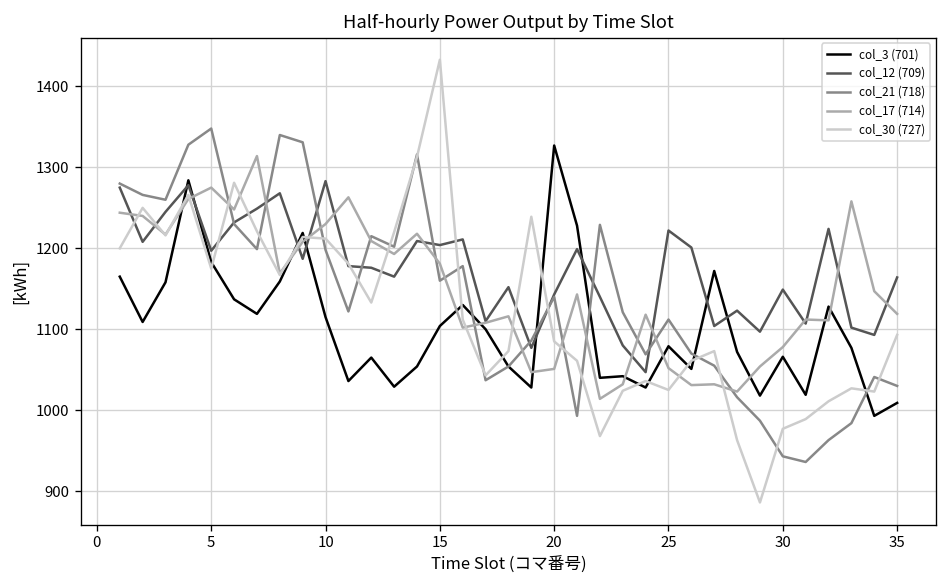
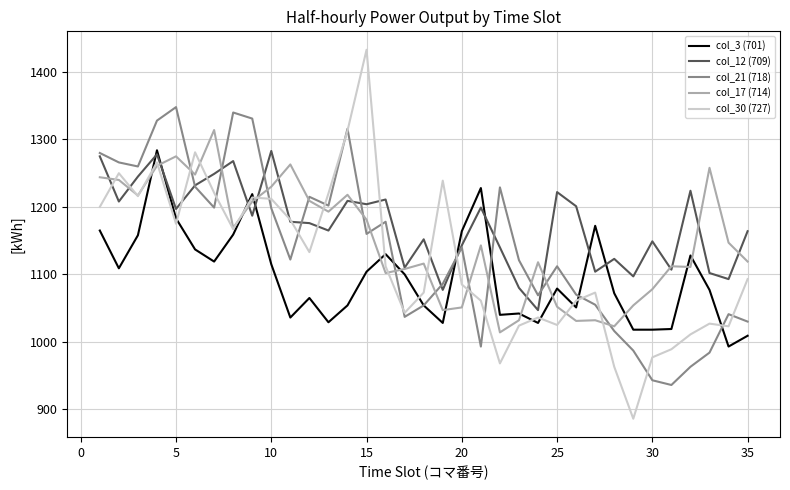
col_3 (701), 20: 1330 -> 1160
col_3 (701), 30: 1070 -> 1020
